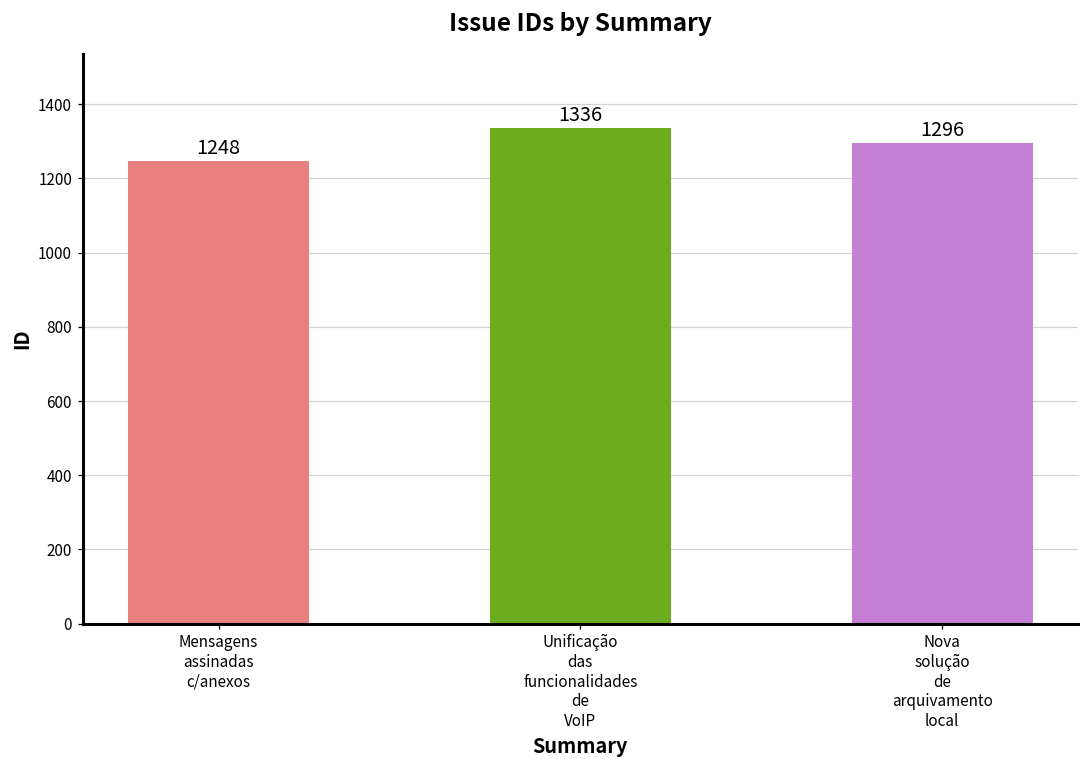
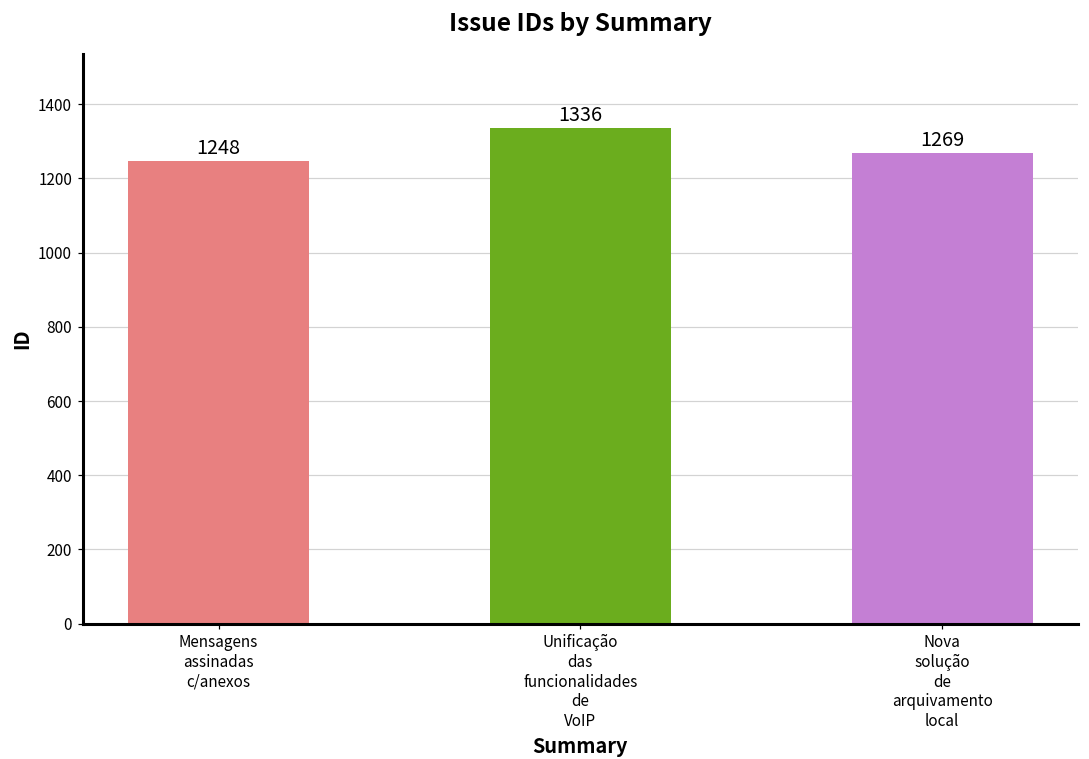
Nova solução de arquivamento local: 1296 -> 1269
